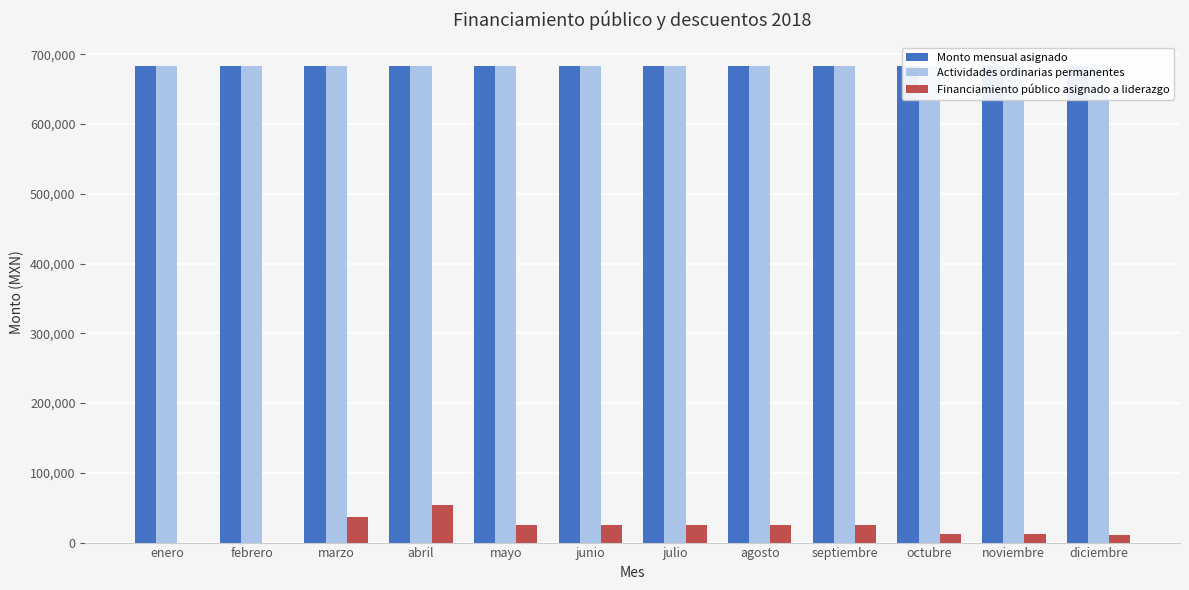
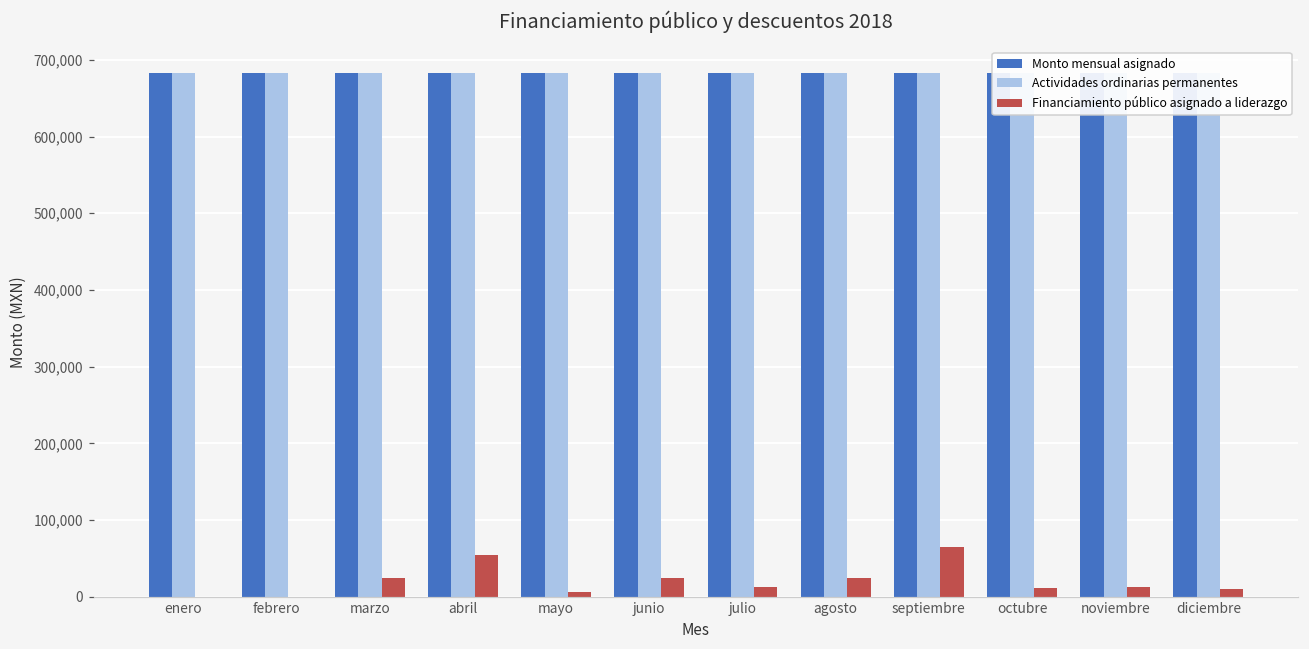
Financiamiento público asignado a liderazgo, marzo: 40,000 -> 20,000
Financiamiento público asignado a liderazgo, mayo: 20,000 -> 10,000
Financiamiento público asignado a liderazgo, julio: 20,000 -> 10,000
Financiamiento público asignado a liderazgo, septiembre: 20,000 -> 60,000
